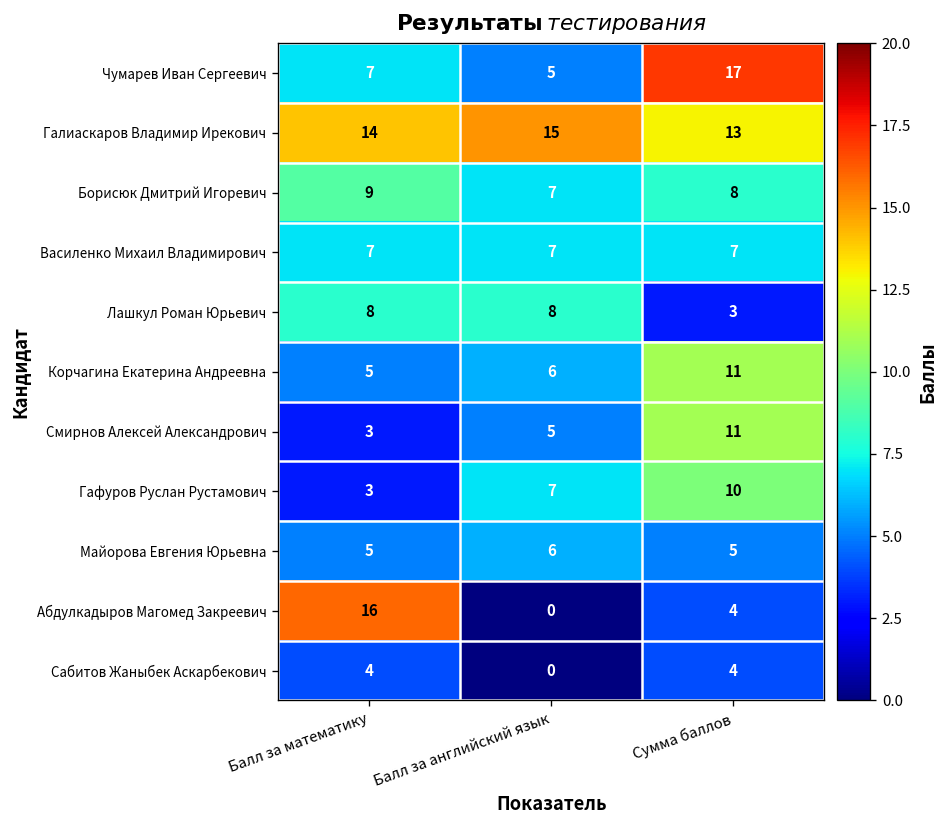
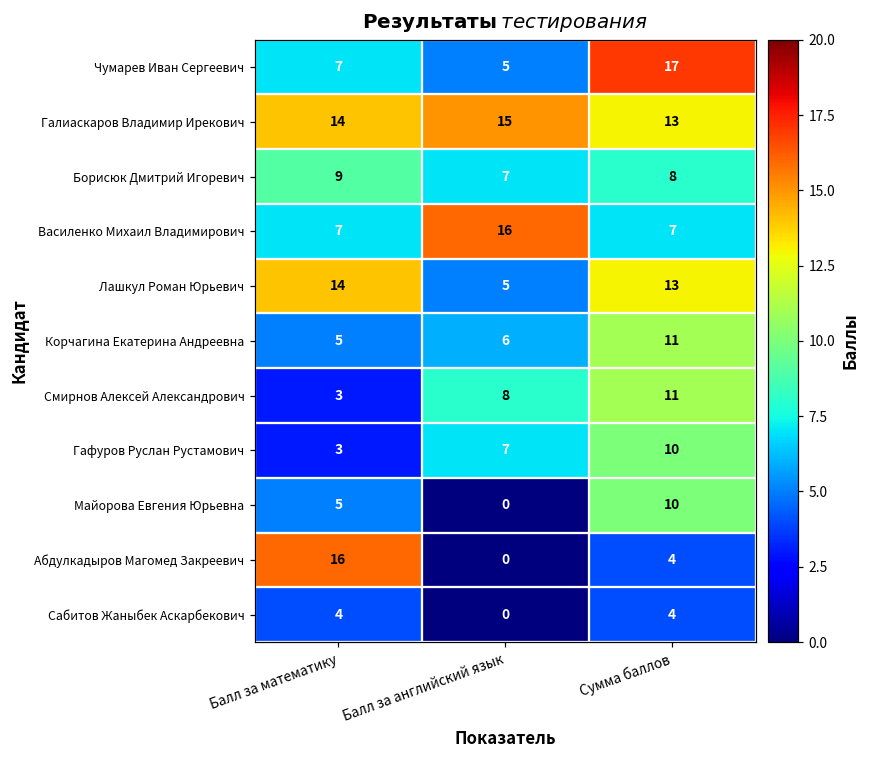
Василенко Михаил Владимирович, Балл за английский язык: 7 -> 16
Лашкул Роман Юрьевич, Балл за математику: 8 -> 14
Лашкул Роман Юрьевич, Балл за английский язык: 8 -> 5
Лашкул Роман Юрьевич, Сумма баллов: 3 -> 13
Смирнов Алексей Александрович, Балл за английский язык: 5 -> 8
Майорова Евгения Юрьевна, Балл за английский язык: 6 -> 0
Майорова Евгения Юрьевна, Сумма баллов: 5 -> 10
